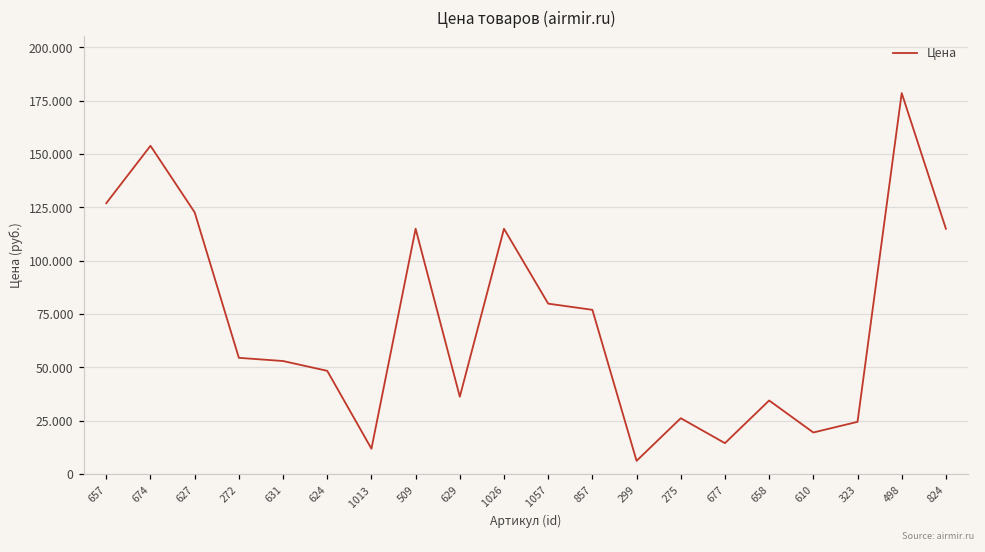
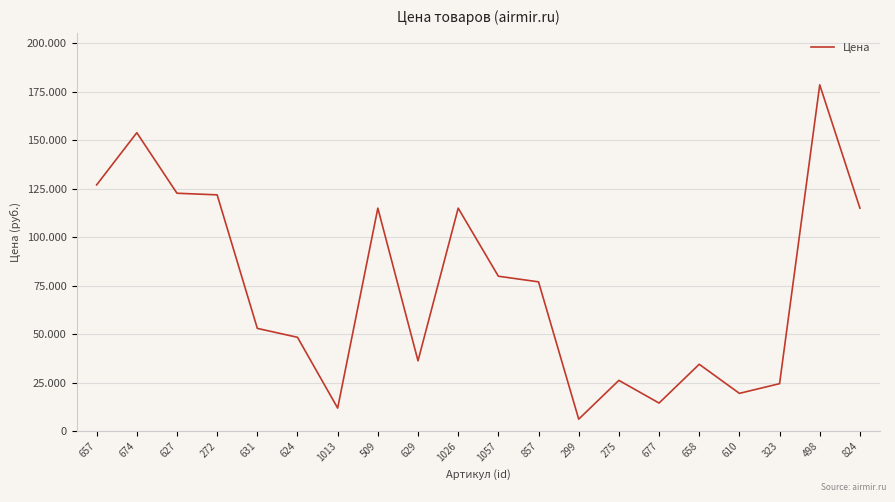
272: 55 -> 122
